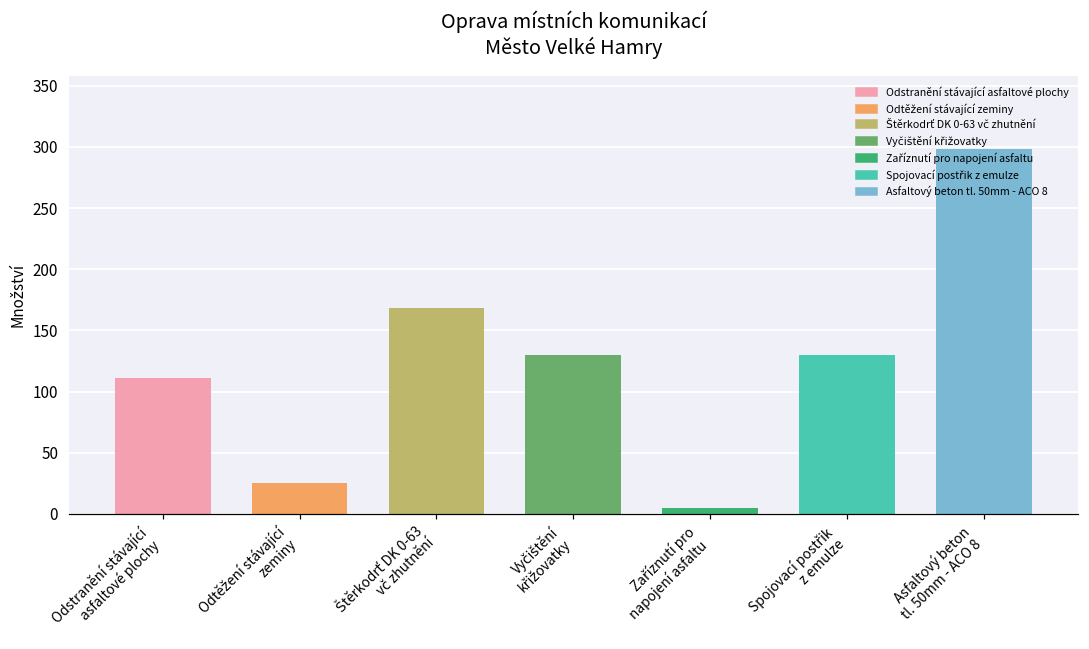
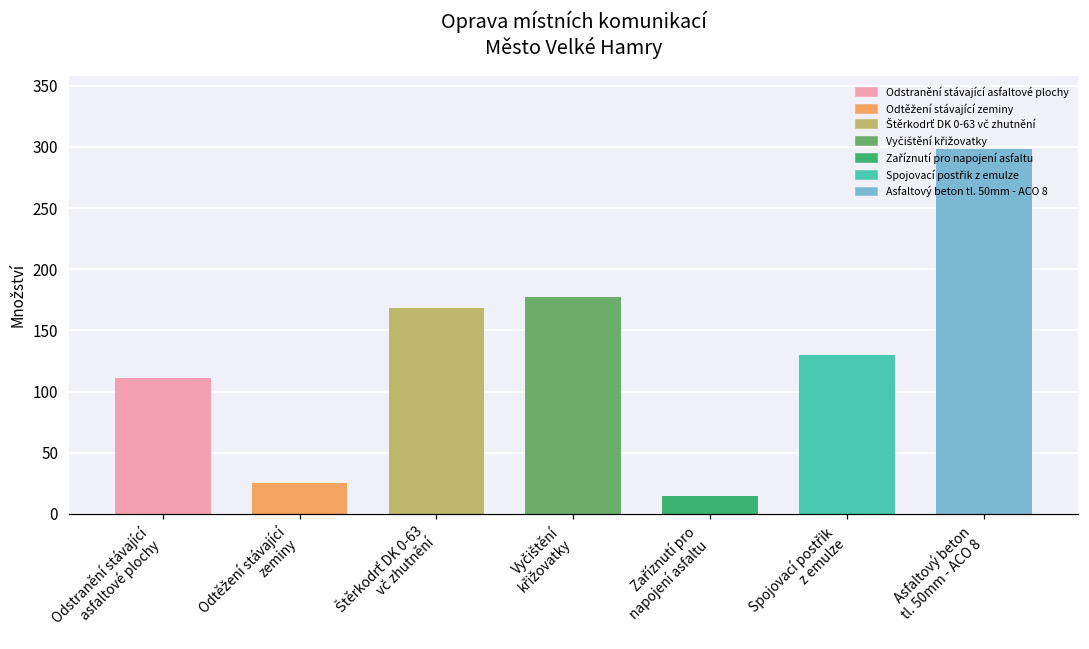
Vyčištění křižovatky: 130 -> 177
Zaříznutí pro napojení asfaltu: 5 -> 15
